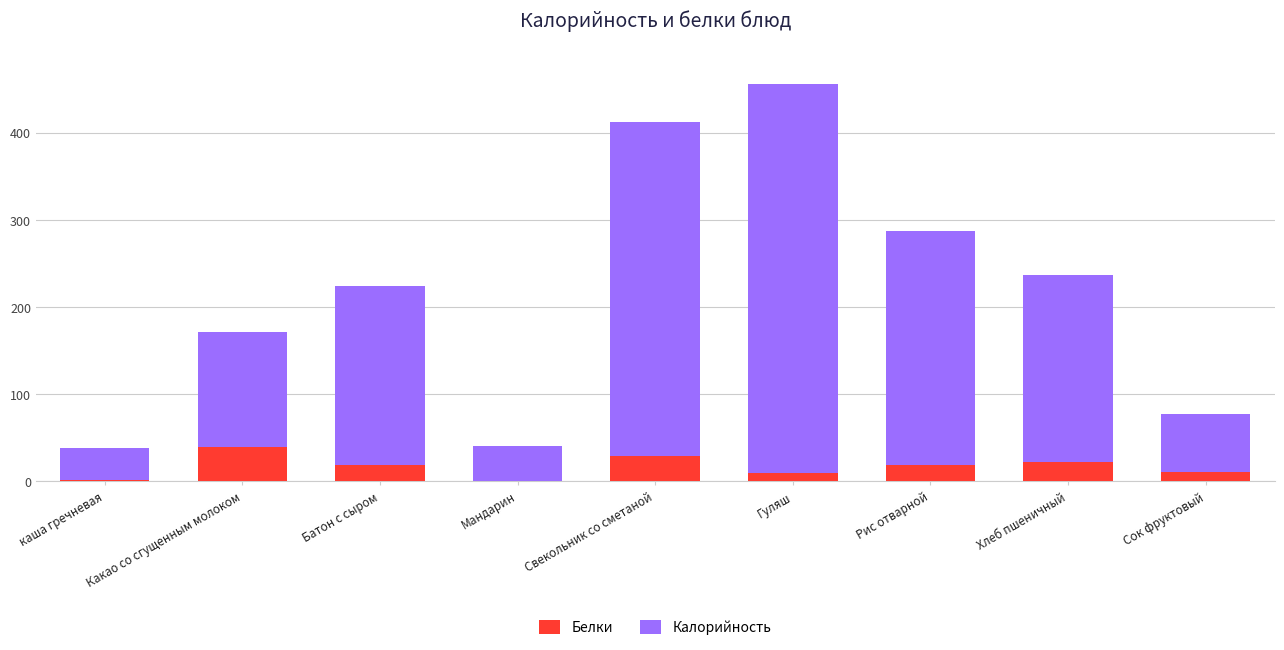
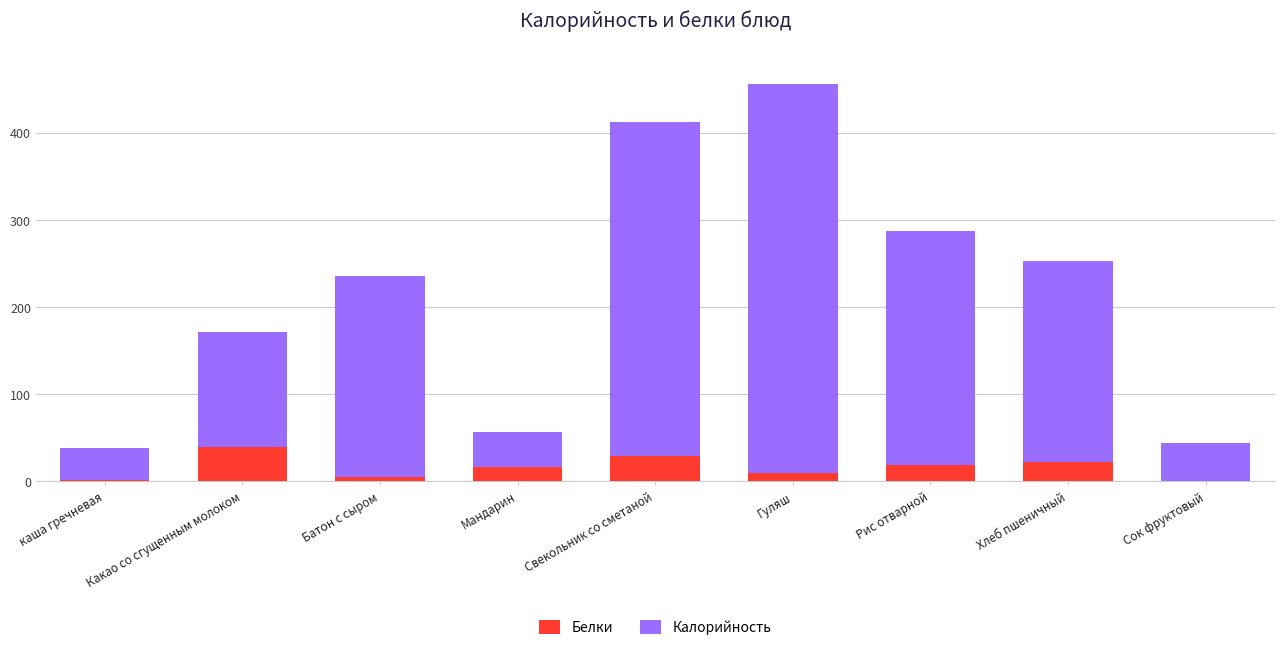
Белки, Батон с сыром: 20 -> 0
Калорийность, Батон с сыром: 210 -> 230
Белки, Мандарин: 0 -> 20
Калорийность, Хлеб пшеничный: 220 -> 230
Белки, Сок фруктовый: 10 -> 0
Калорийность, Сок фруктовый: 70 -> 40
